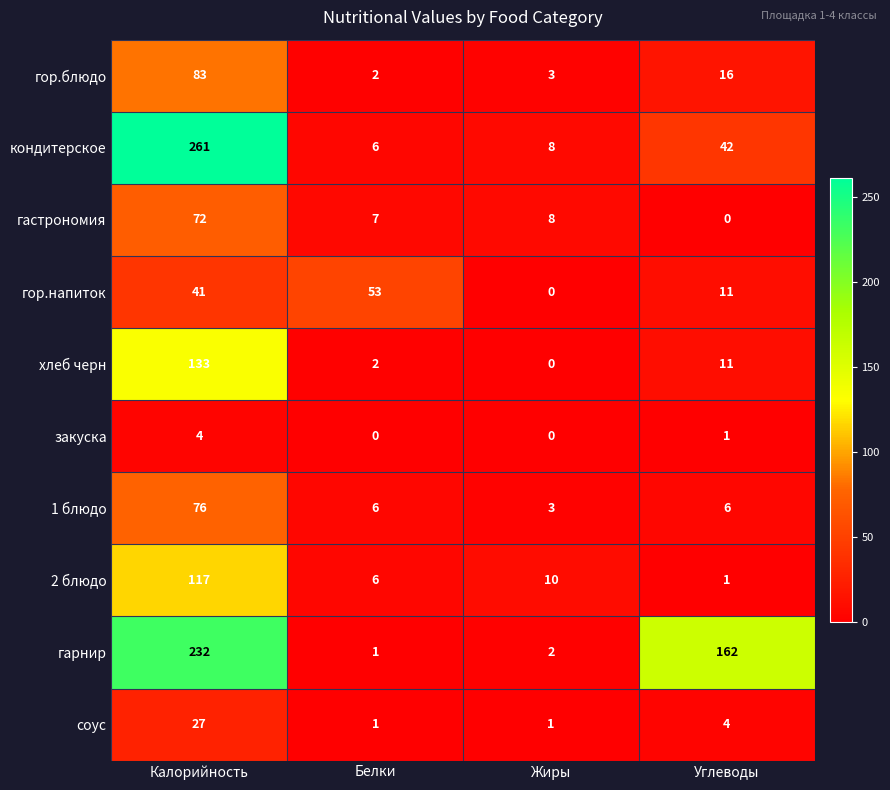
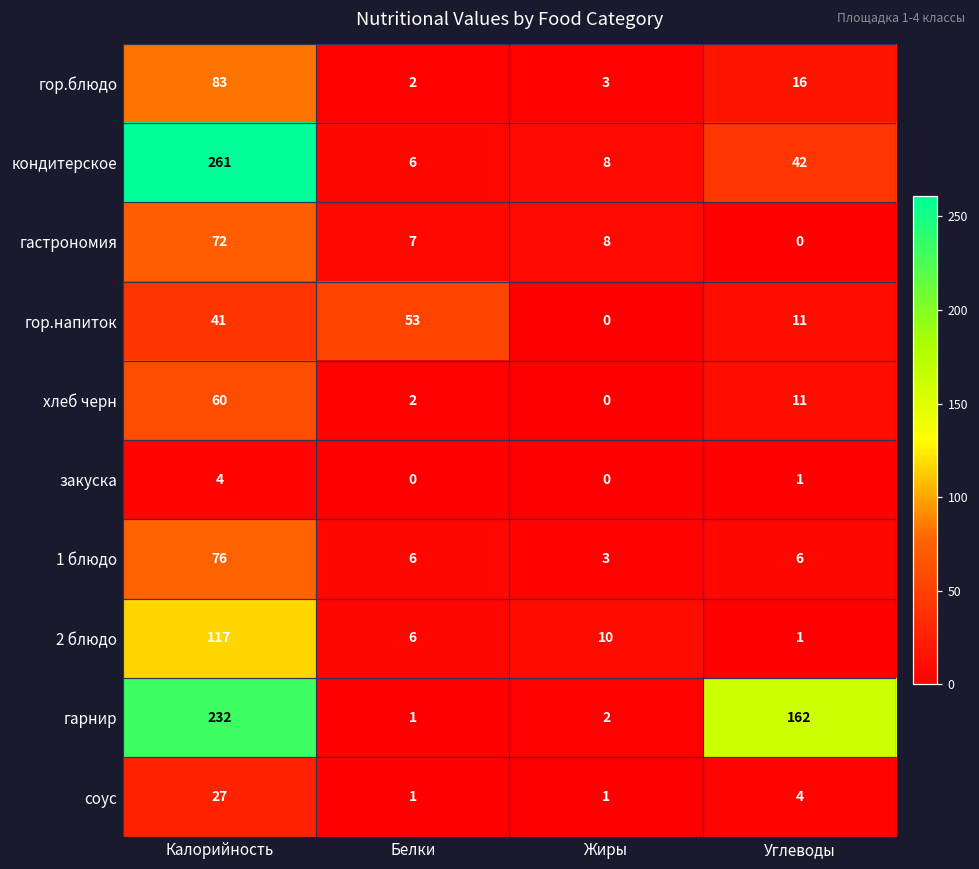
хлеб черн, Калорийность: 133 -> 60
